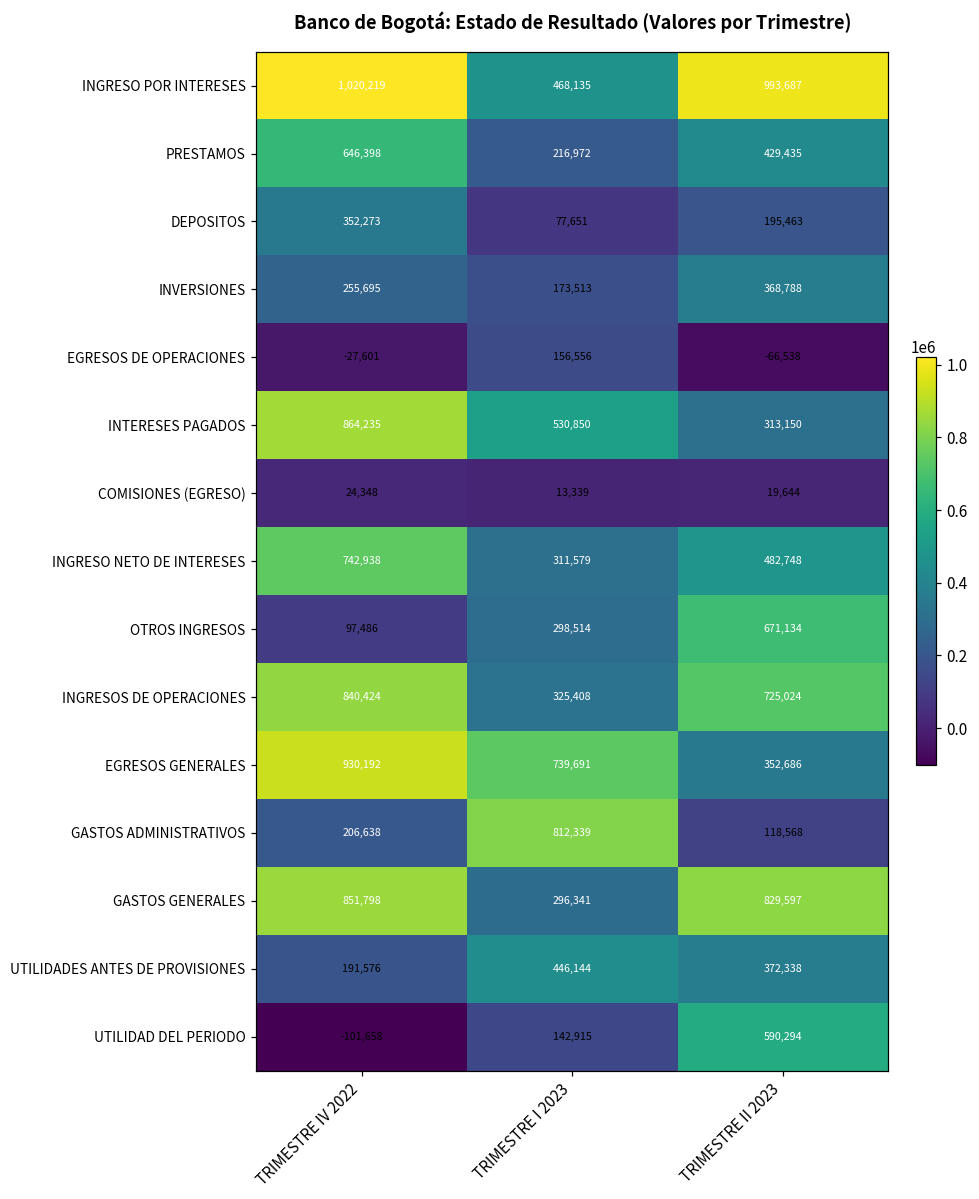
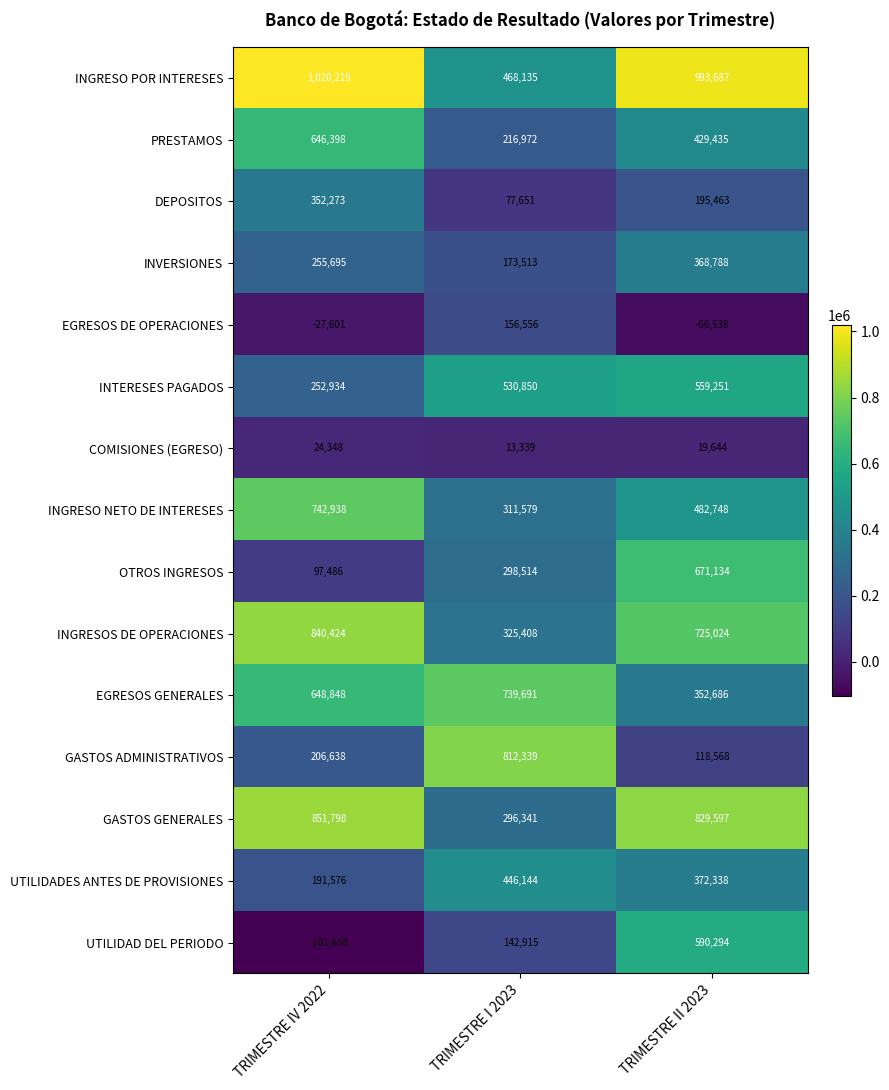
INTERESES PAGADOS, TRIMESTRE IV 2022: 864,235 -> 252,934
INTERESES PAGADOS, TRIMESTRE II 2023: 313,150 -> 559,251
EGRESOS GENERALES, TRIMESTRE IV 2022: 930,192 -> 648,848
